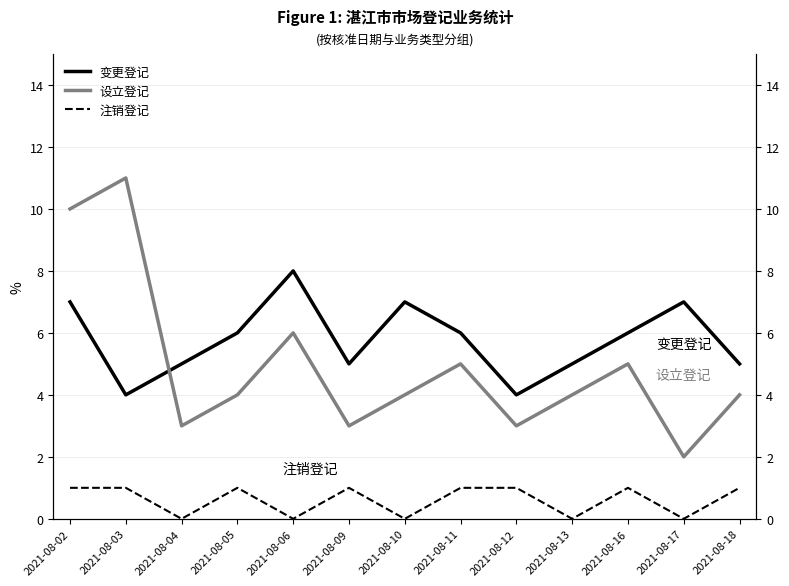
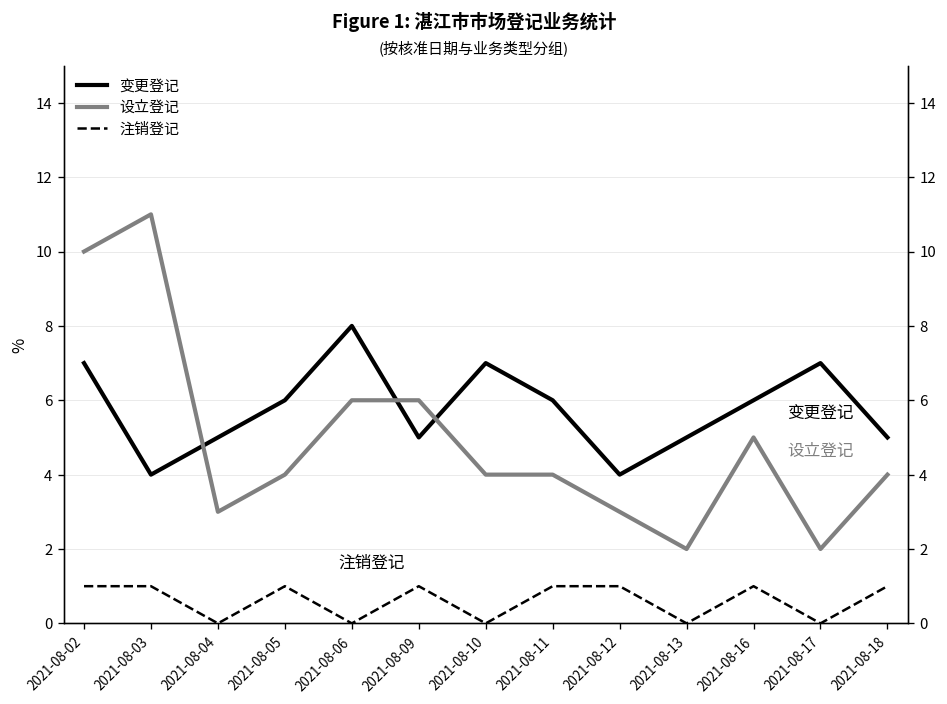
设立登记, 2021-08-09: 3 -> 6
设立登记, 2021-08-11: 5 -> 4
设立登记, 2021-08-13: 4 -> 2
